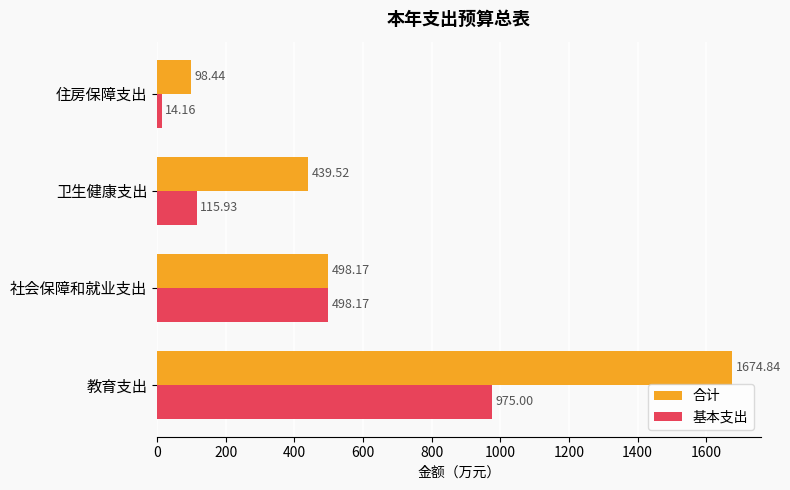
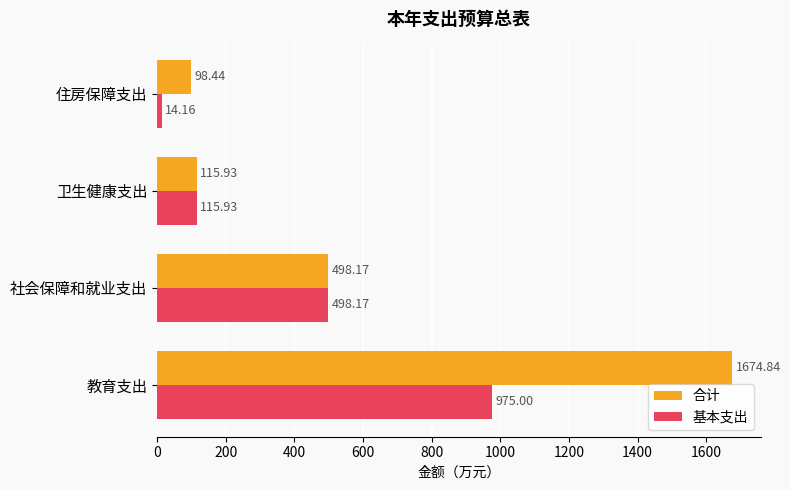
合计, 卫生健康支出: 439.52 -> 115.93
